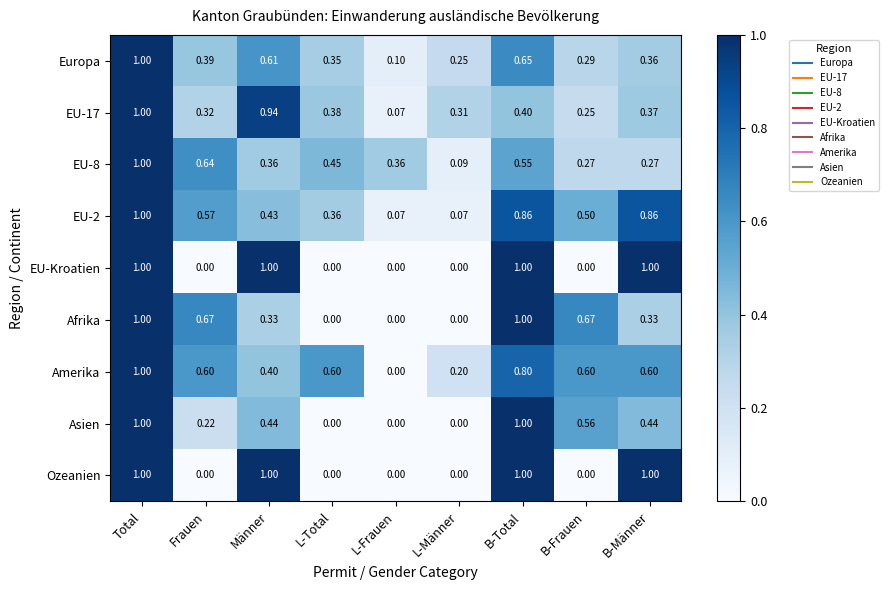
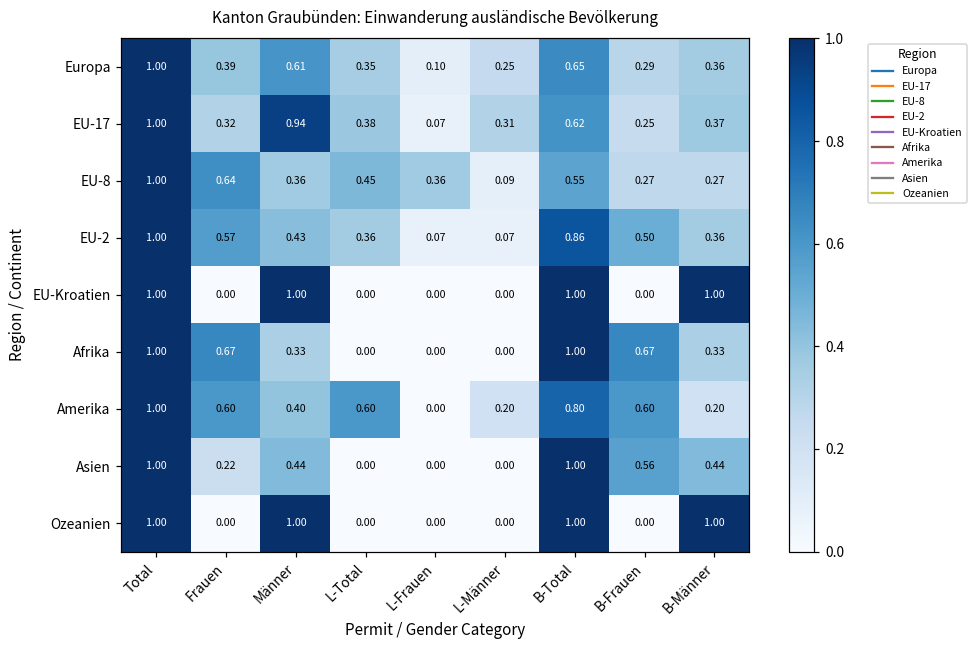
EU-17, B-Total: 0.40 -> 0.62
EU-2, B-Männer: 0.86 -> 0.36
Amerika, B-Männer: 0.60 -> 0.20
